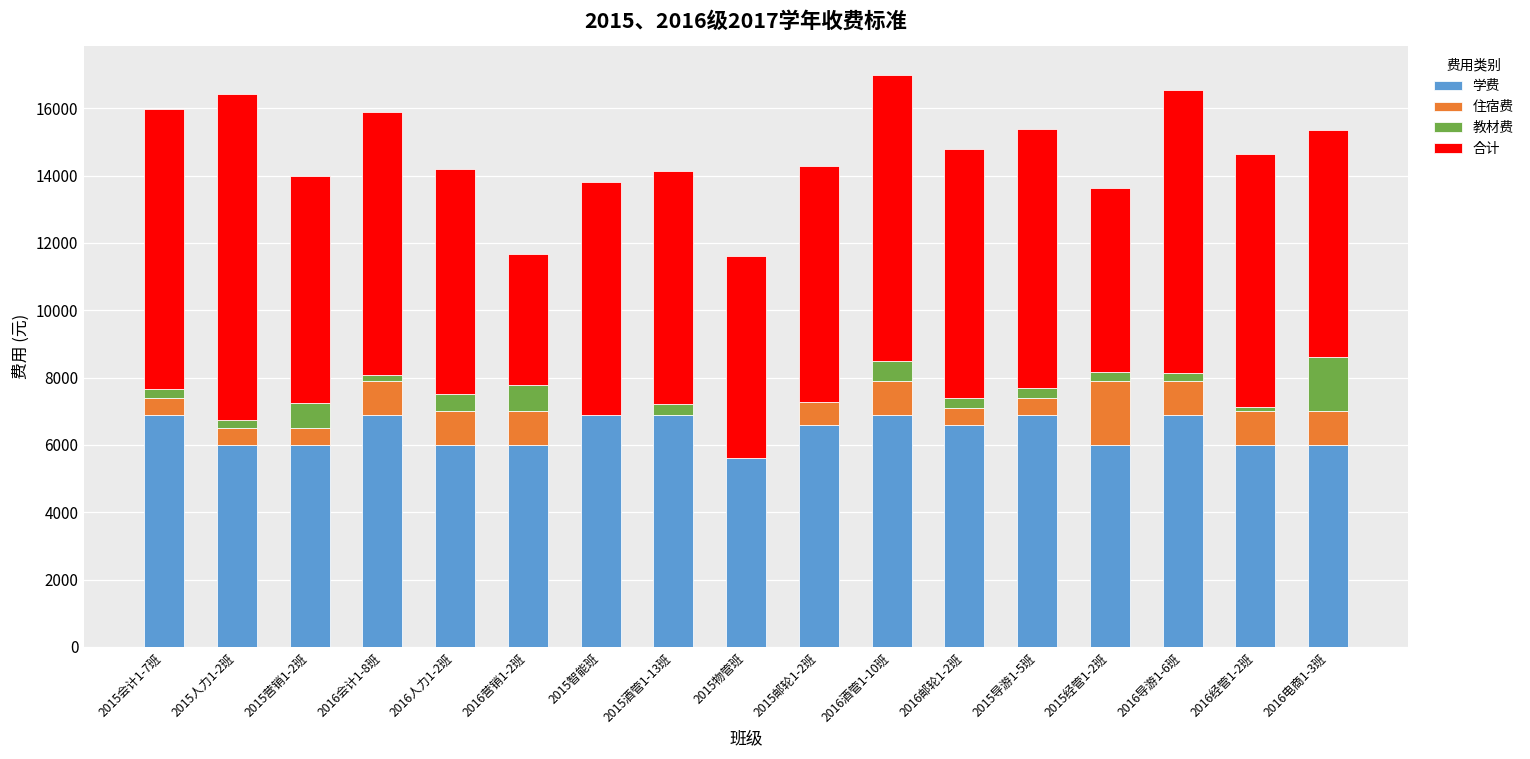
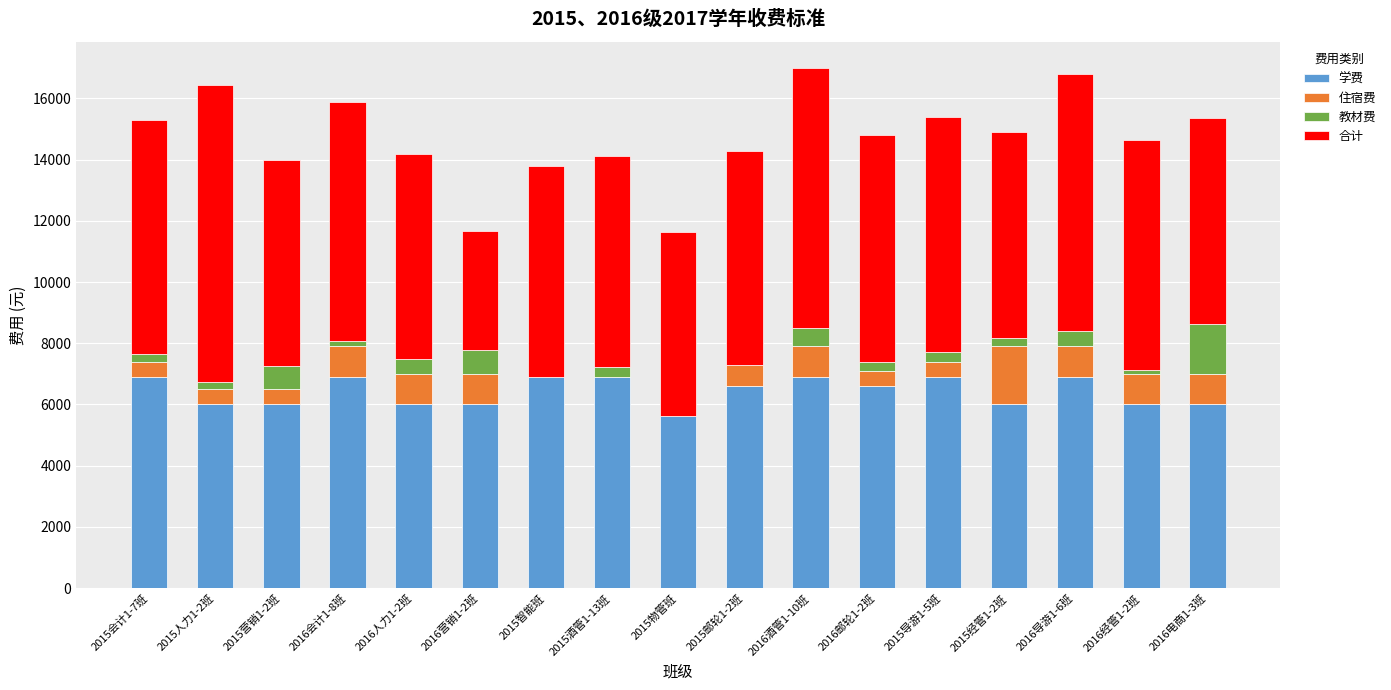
合计, 2015会计1-7班: 8300 -> 7700
合计, 2015经管1-2班: 5500 -> 6800
教材费, 2016导游1-6班: 200 -> 500
